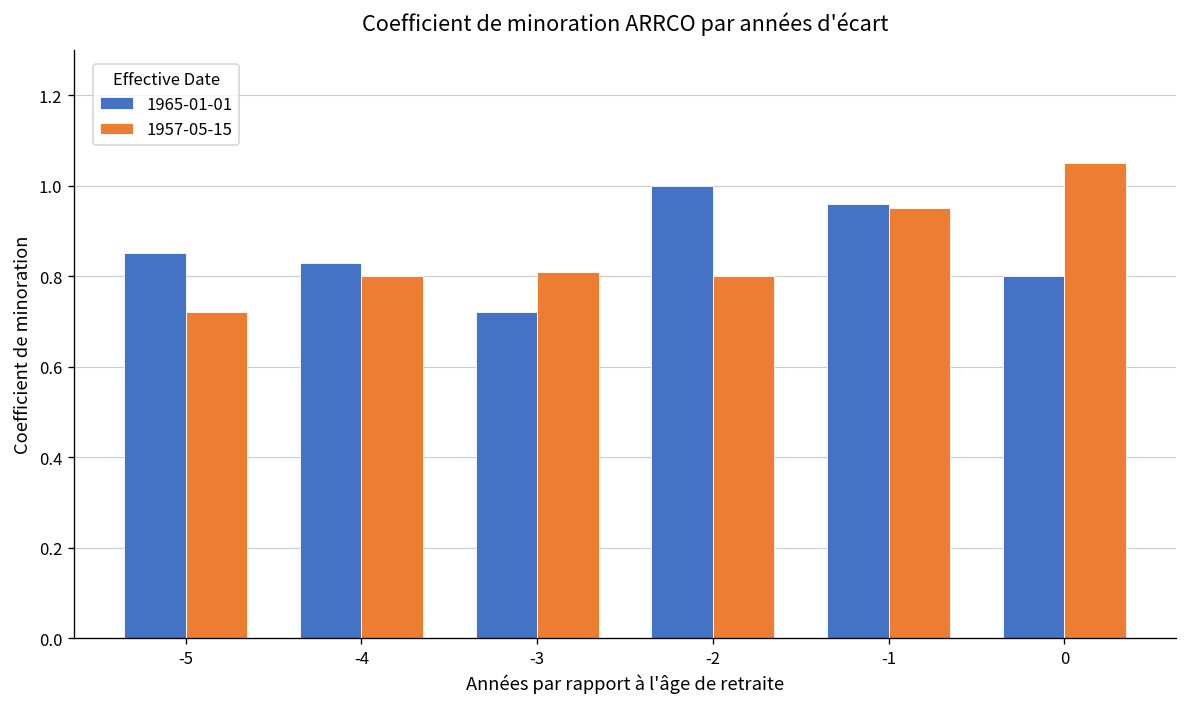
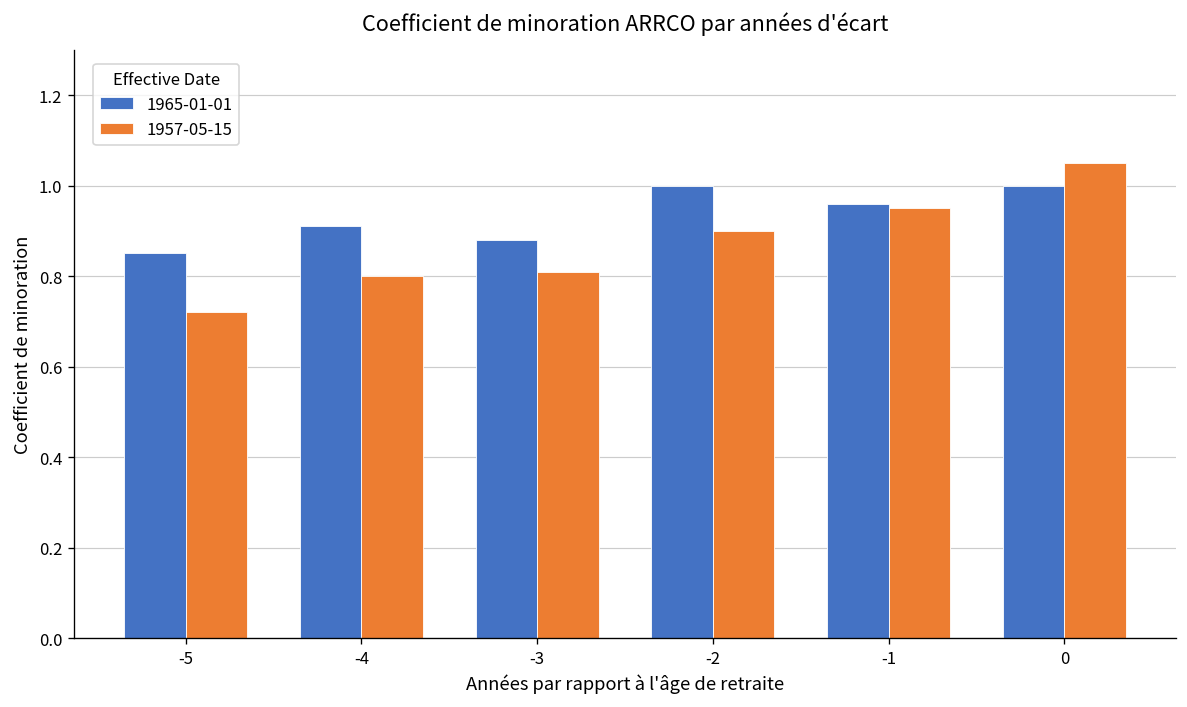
1965-01-01, -4: 0.83 -> 0.91
1965-01-01, -3: 0.72 -> 0.88
1957-05-15, -2: 0.8 -> 0.9
1965-01-01, 0: 0.8 -> 1.0
